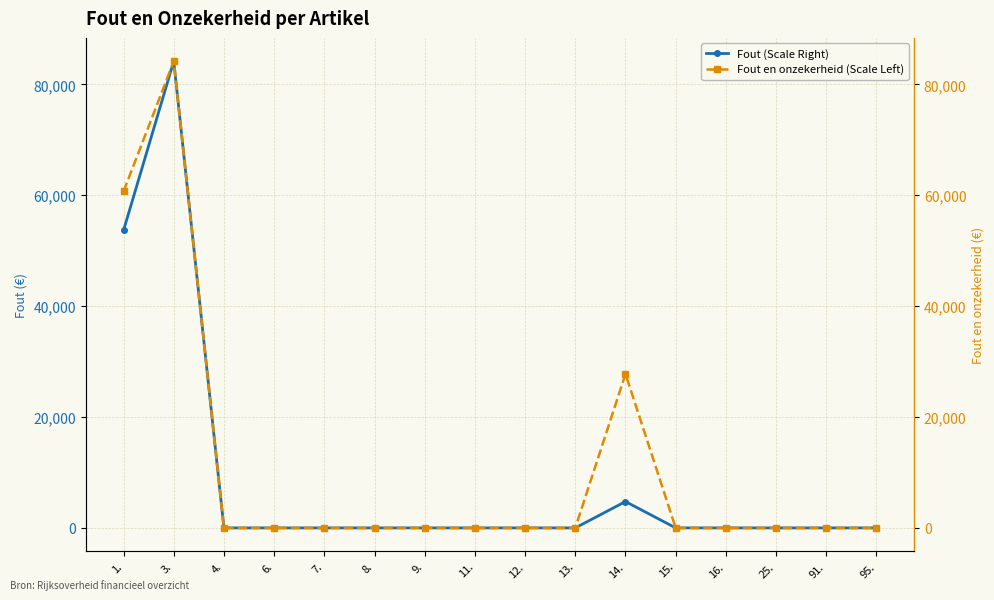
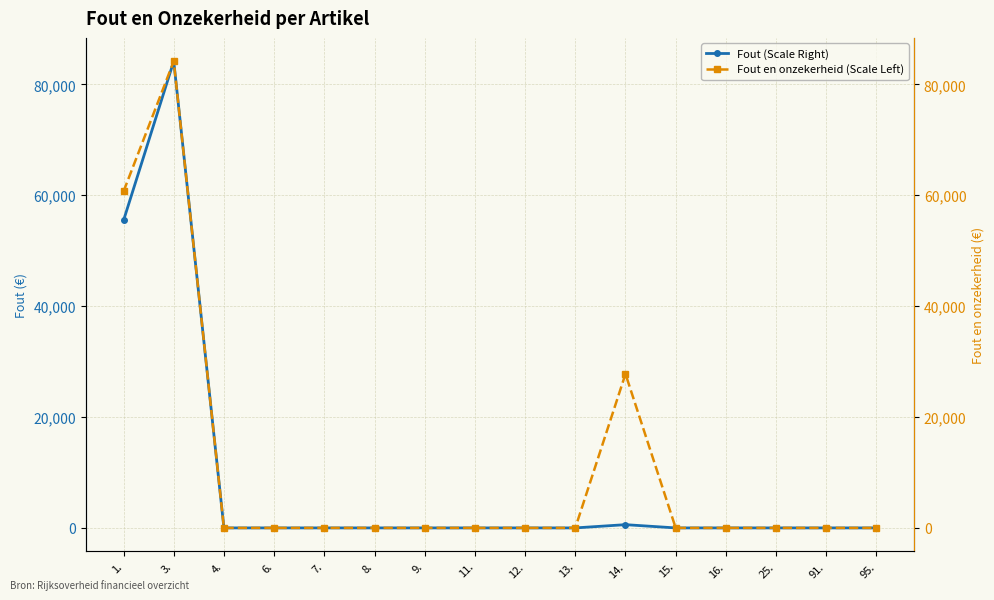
Fout (Scale Right), 1.: 54,000 -> 55,000
Fout (Scale Right), 14.: 5,000 -> 1,000
